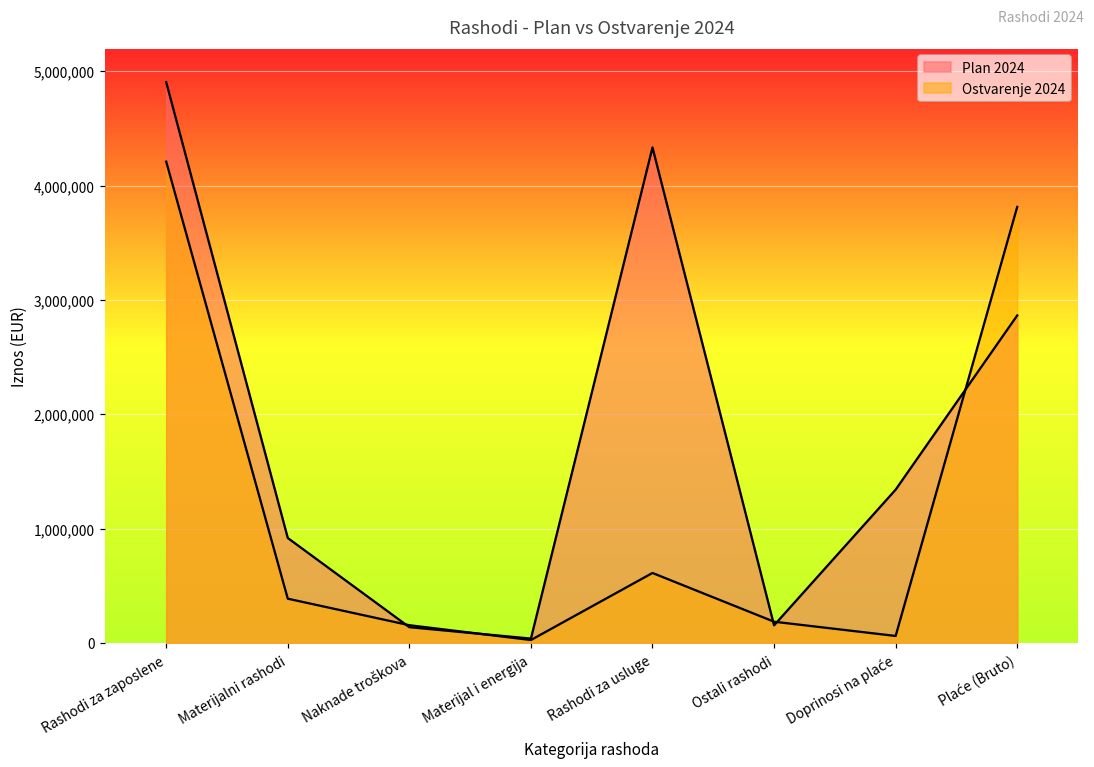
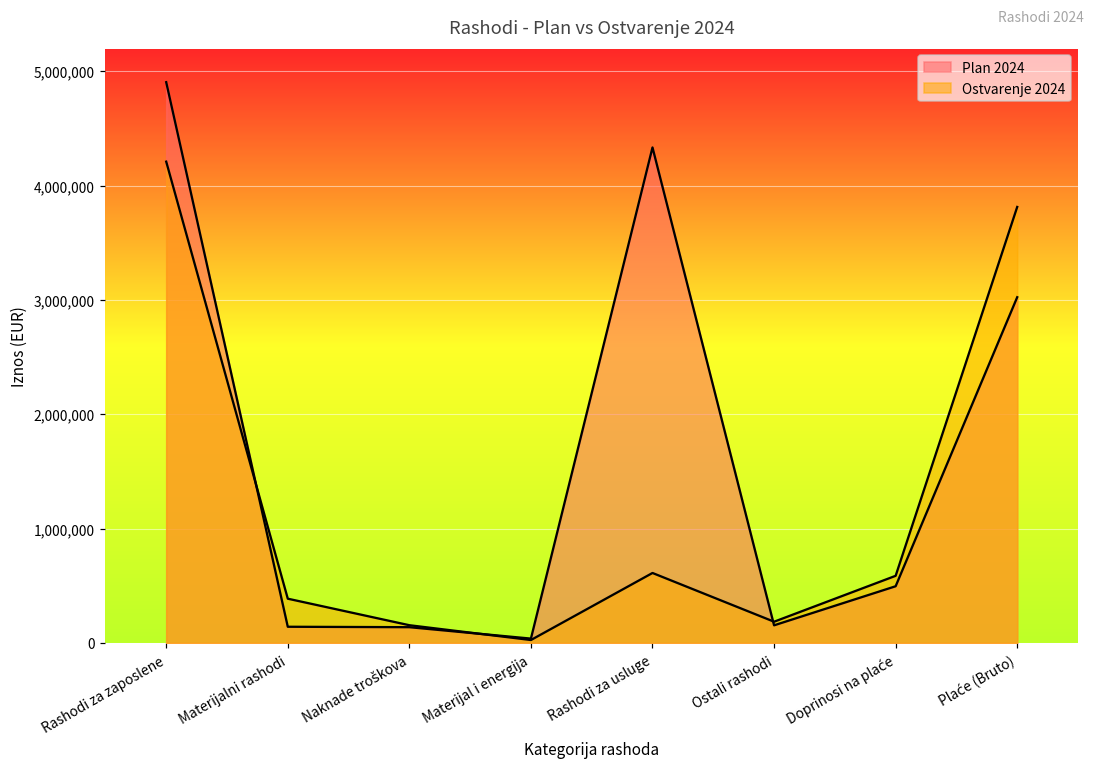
Plan 2024, Materijalni rashodi: 920,000 -> 140,000
Plan 2024, Doprinosi na plaće: 1,340,000 -> 500,000
Ostvarenje 2024, Doprinosi na plaće: 60,000 -> 590,000
Plan 2024, Plaće (Bruto): 2,870,000 -> 3,030,000
